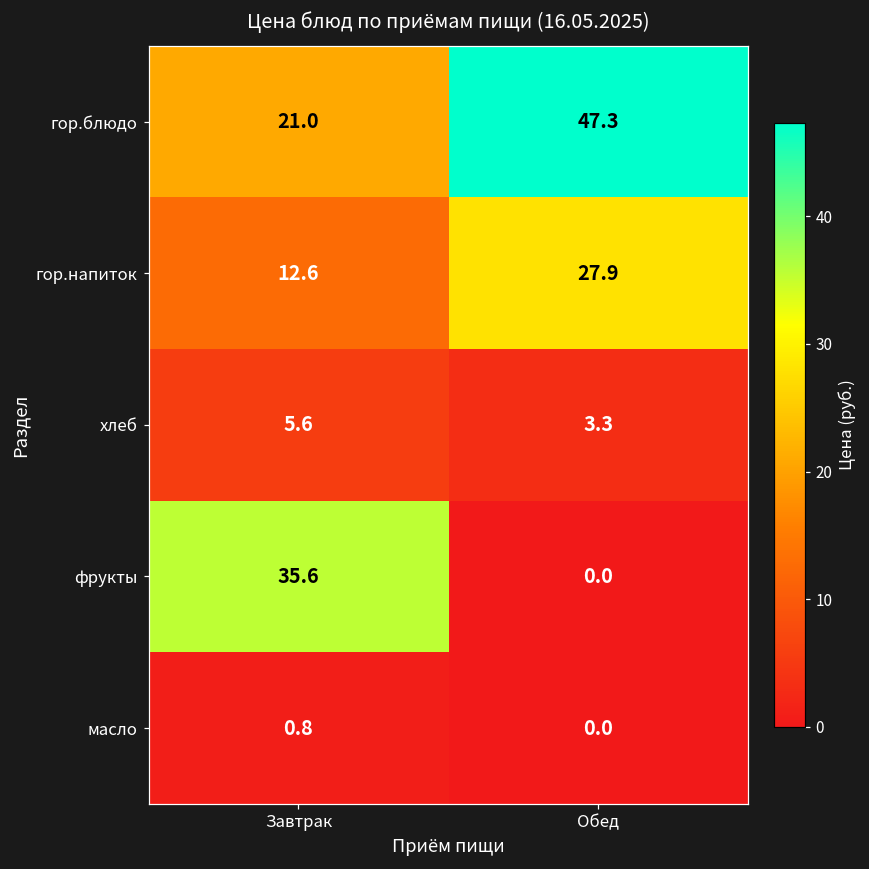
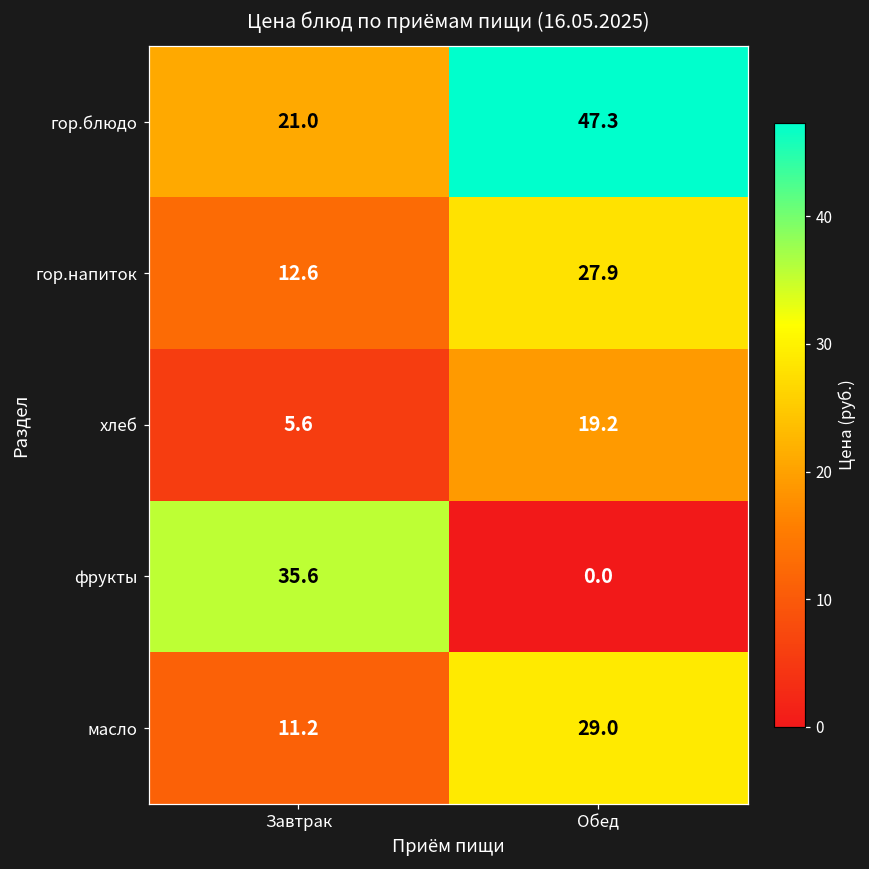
хлеб, Обед: 3.3 -> 19.2
масло, Завтрак: 0.8 -> 11.2
масло, Обед: 0.0 -> 29.0
